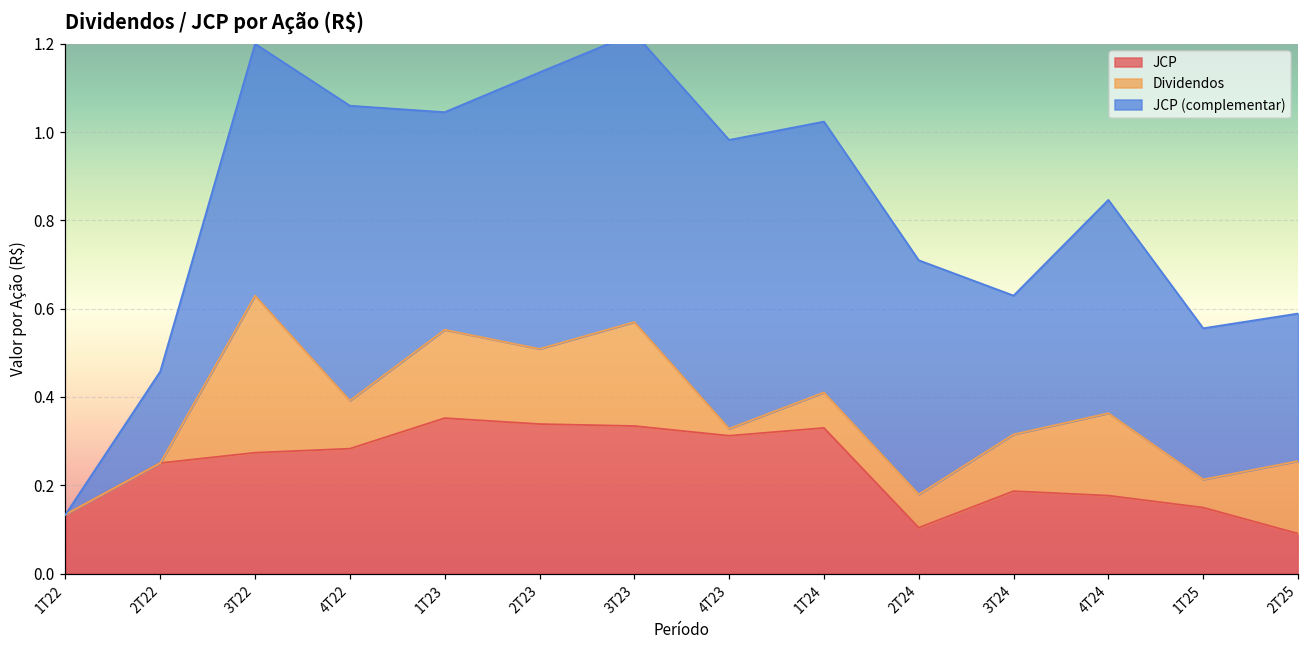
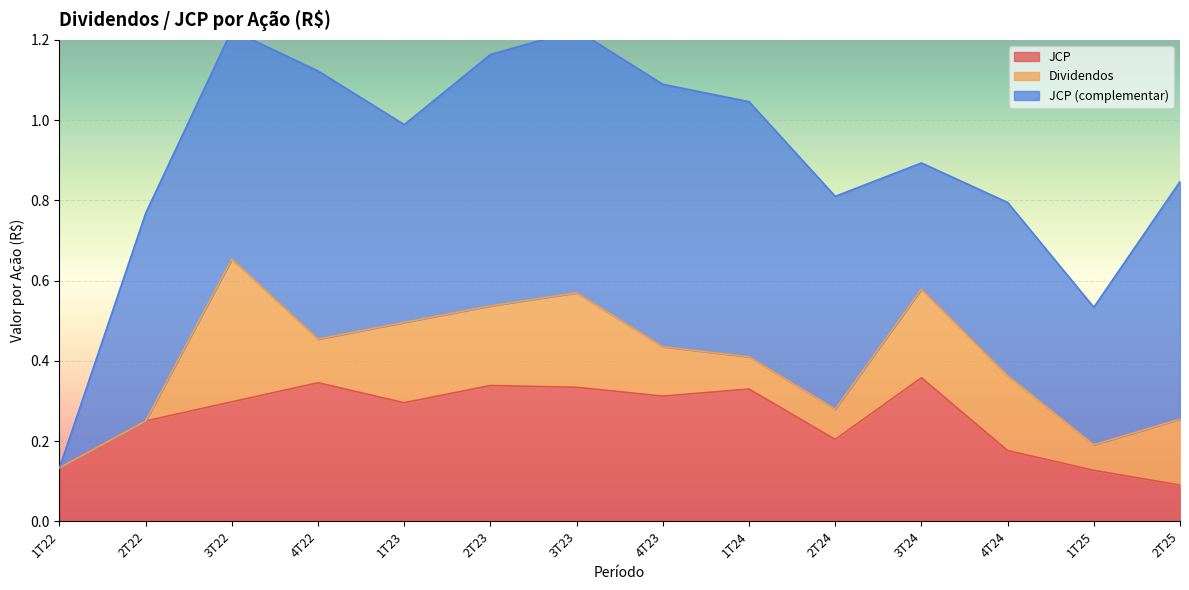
JCP (complementar), 2T22: 0.21 -> 0.52
JCP, 3T22: 0.27 -> 0.30
JCP, 4T22: 0.28 -> 0.35
JCP, 1T23: 0.35 -> 0.30
Dividendos, 2T23: 0.17 -> 0.20
Dividendos, 4T23: 0.02 -> 0.12
JCP (complementar), 1T24: 0.61 -> 0.64
JCP, 2T24: 0.10 -> 0.20
JCP, 3T24: 0.19 -> 0.36
Dividendos, 3T24: 0.13 -> 0.22
JCP (complementar), 4T24: 0.48 -> 0.43
JCP, 1T25: 0.15 -> 0.13
JCP (complementar), 2T25: 0.33 -> 0.59
